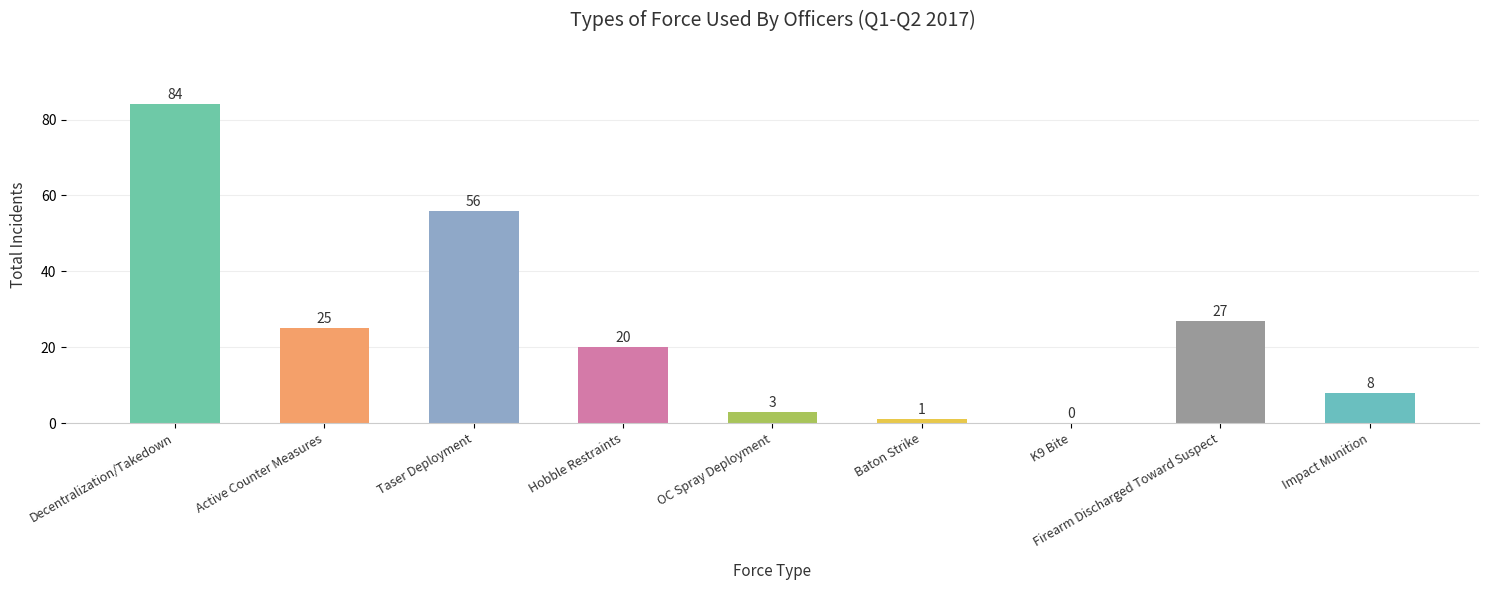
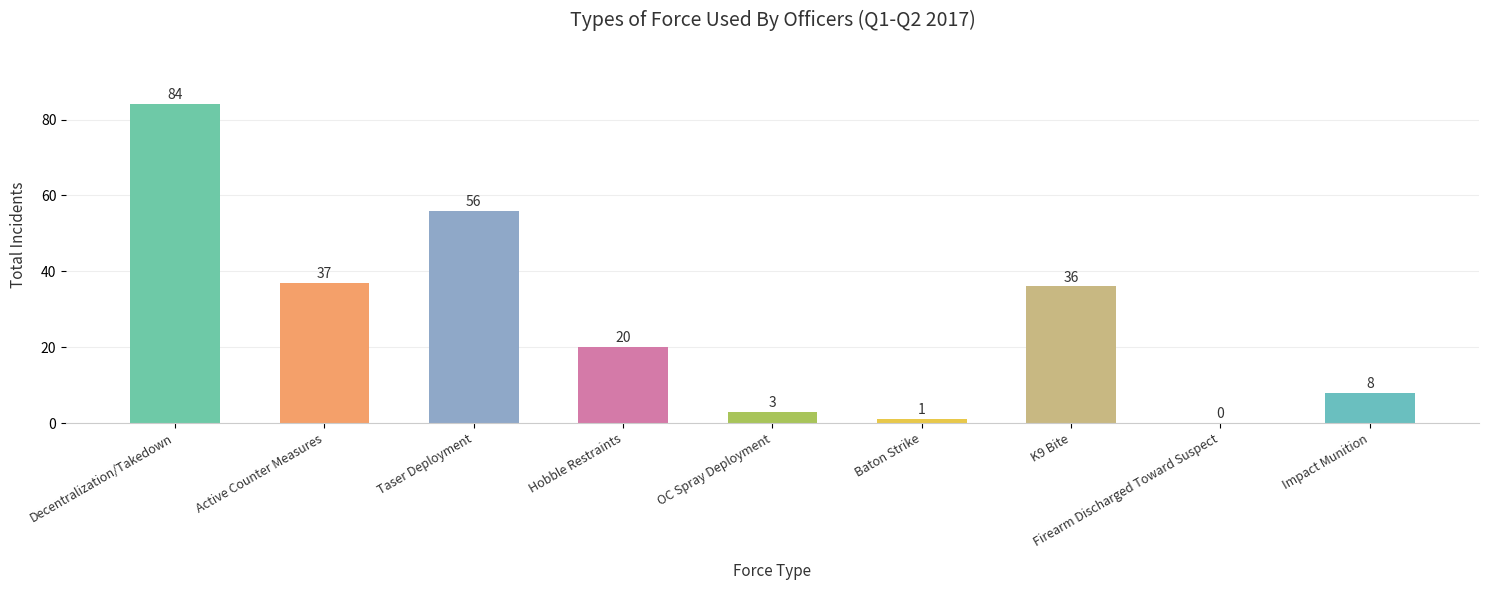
Active Counter Measures: 25 -> 37
K9 Bite: 0 -> 36
Firearm Discharged Toward Suspect: 27 -> 0
